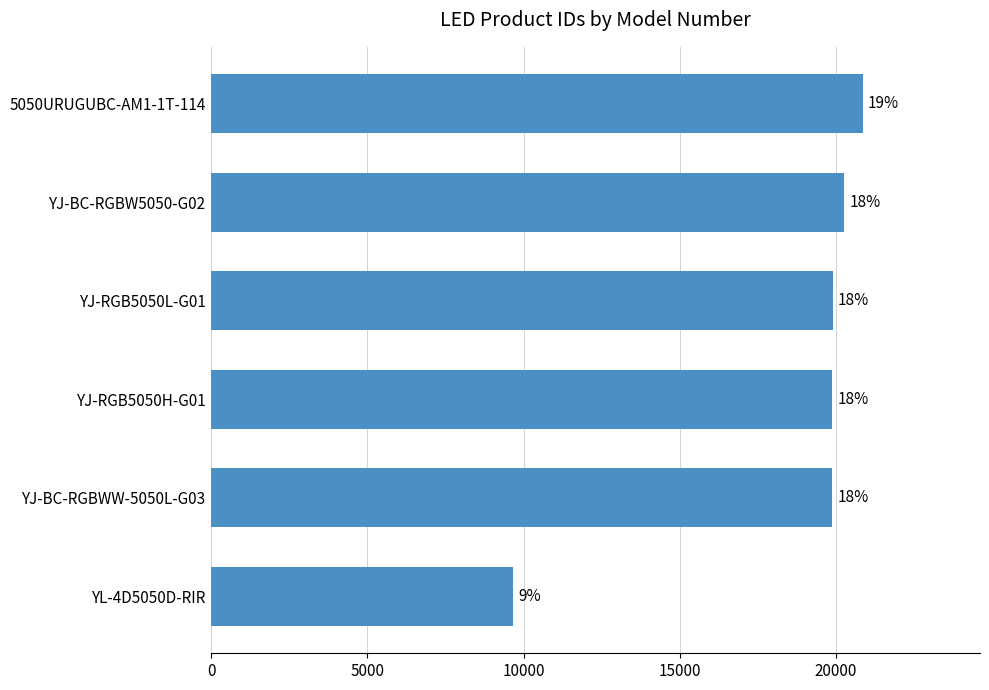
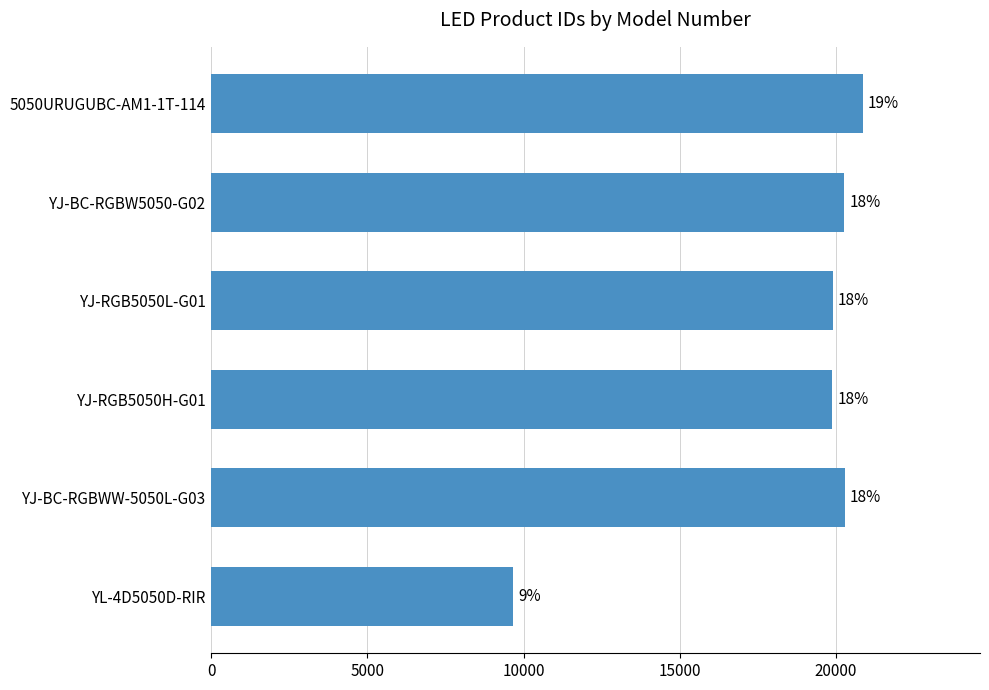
YJ-BC-RGBWW-5050L-G03: 19900 -> 20300
